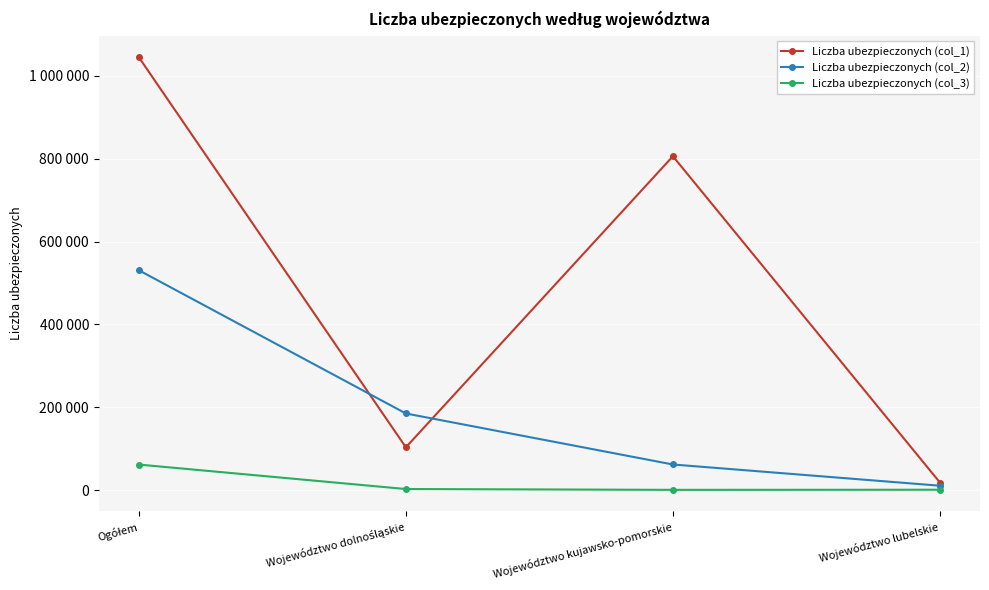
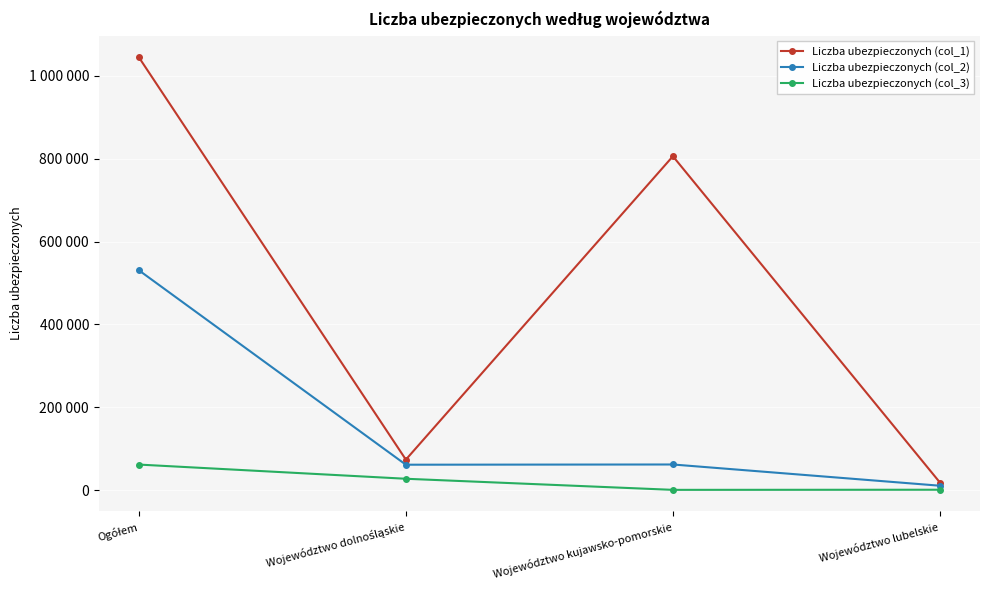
Liczba ubezpieczonych (col_1), Województwo dolnośląskie: 100000 -> 70000
Liczba ubezpieczonych (col_2), Województwo dolnośląskie: 190000 -> 60000
Liczba ubezpieczonych (col_3), Województwo dolnośląskie: 0 -> 30000
